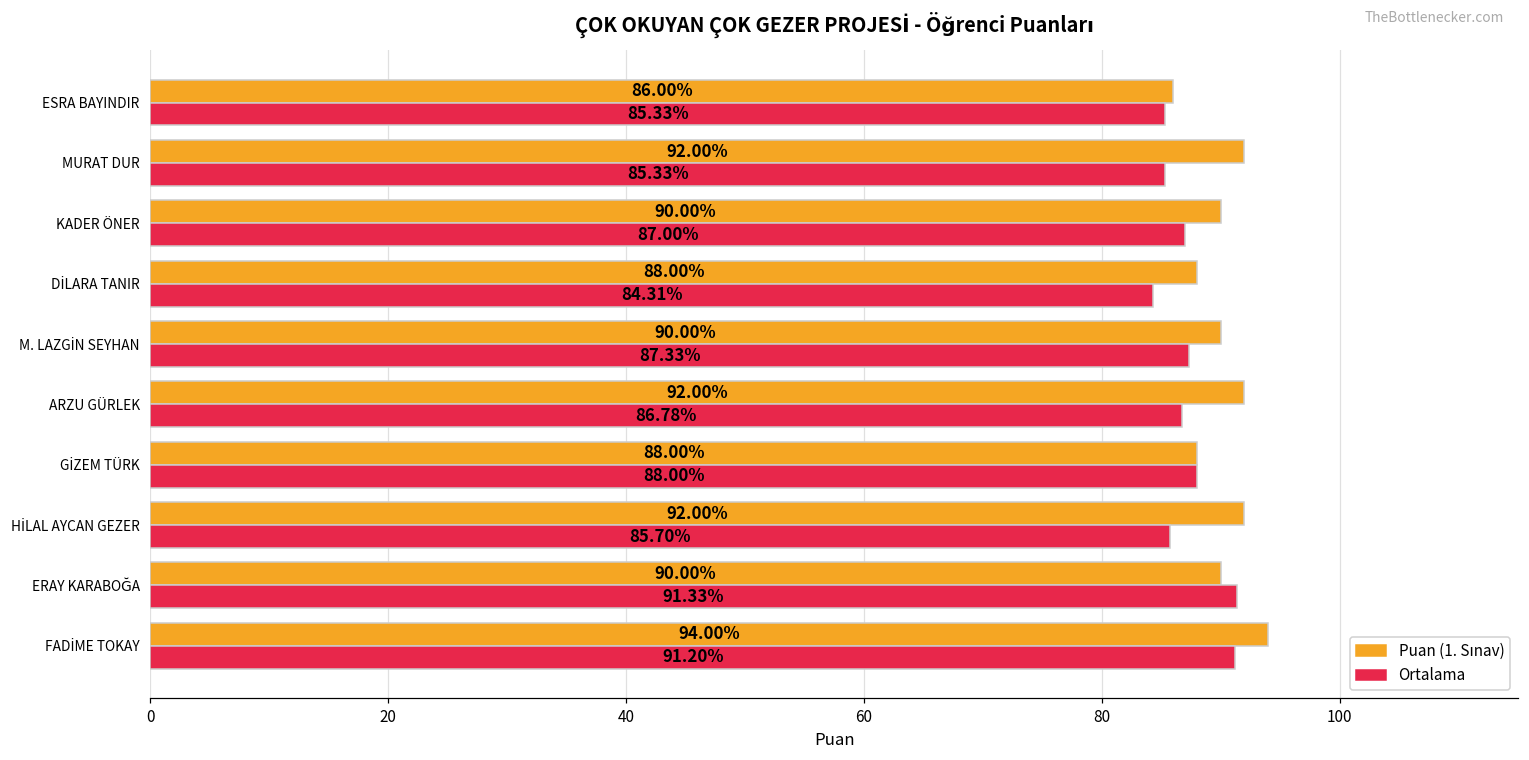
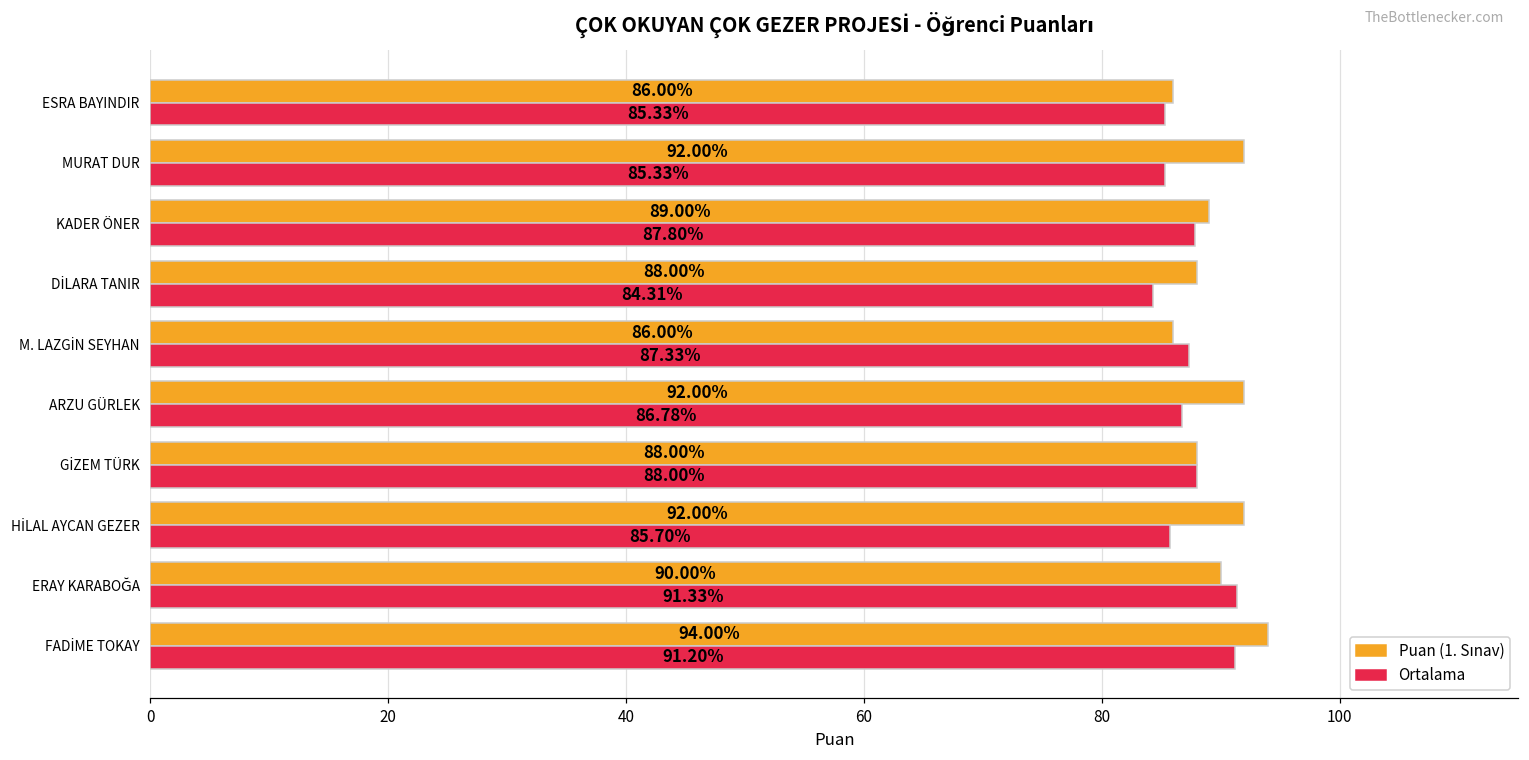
Puan (1. Sınav), KADER ÖNER: 90.00% -> 89.00%
Ortalama, KADER ÖNER: 87.00% -> 87.80%
Puan (1. Sınav), M. LAZGİN SEYHAN: 90.00% -> 86.00%
